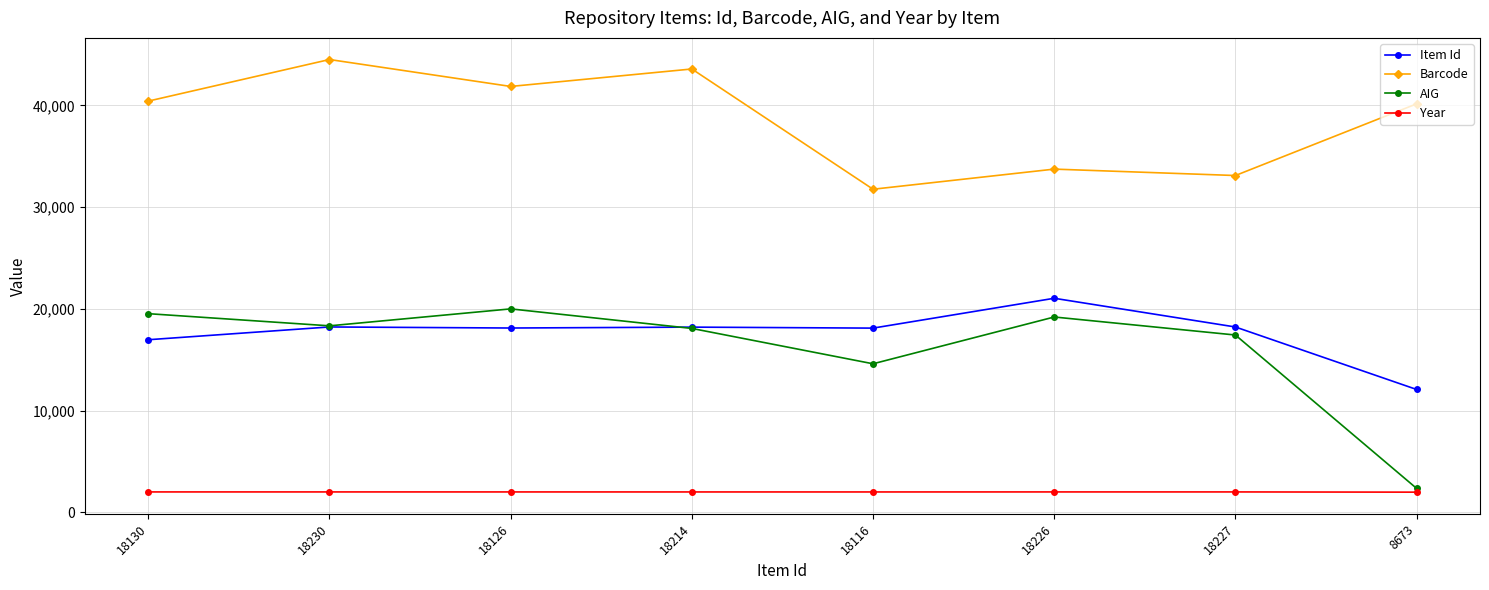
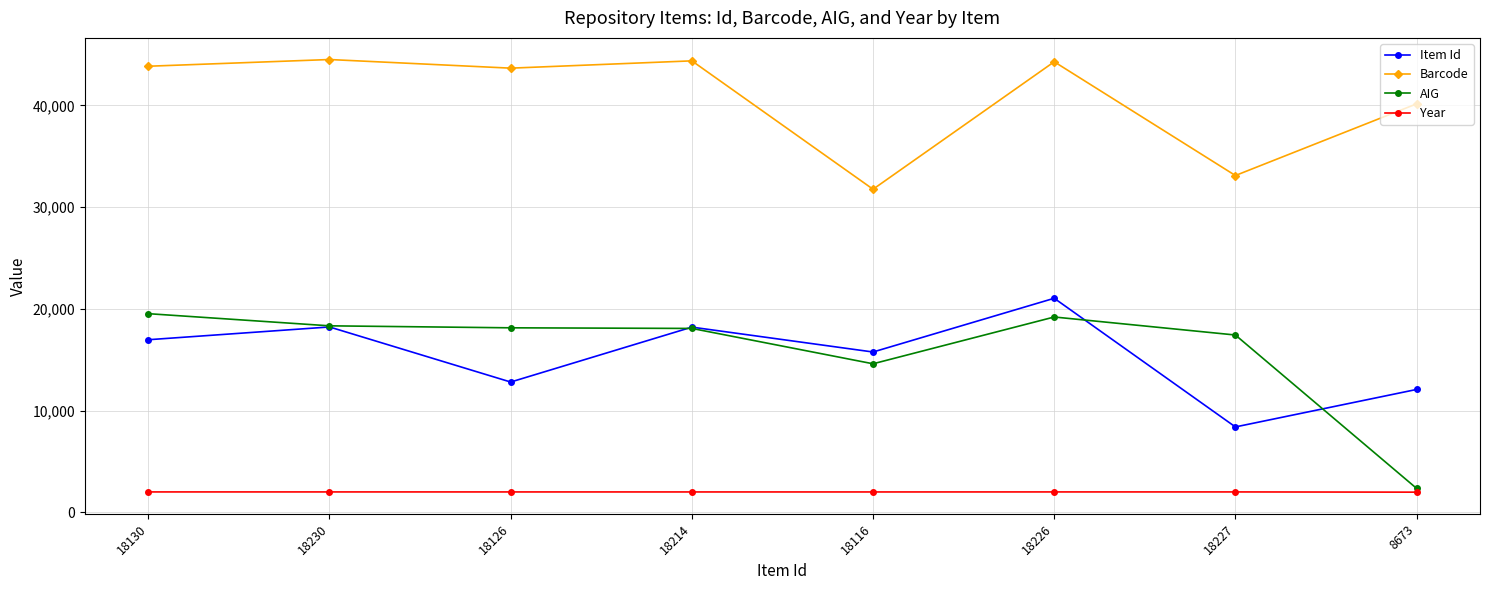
Barcode, 18130: 40,400 -> 43,900
Item Id, 18126: 18,100 -> 12,800
Barcode, 18126: 41,900 -> 43,700
AIG, 18126: 20,000 -> 18,100
Barcode, 18214: 43,600 -> 44,400
Item Id, 18116: 18,100 -> 15,800
Barcode, 18226: 33,700 -> 44,300
Item Id, 18227: 18,200 -> 8,400
